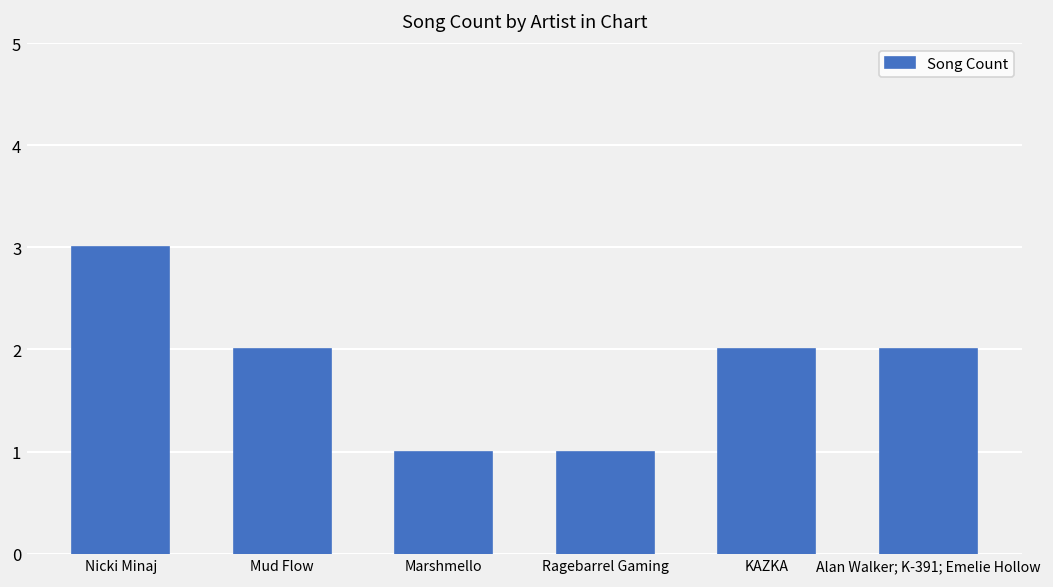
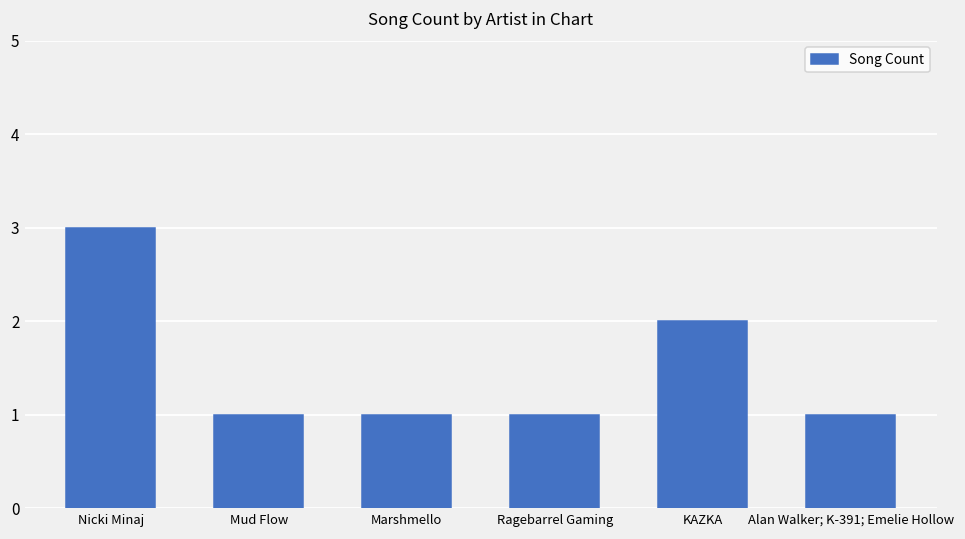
Mud Flow: 2 -> 1
Alan Walker; K-391; Emelie Hollow: 2 -> 1
